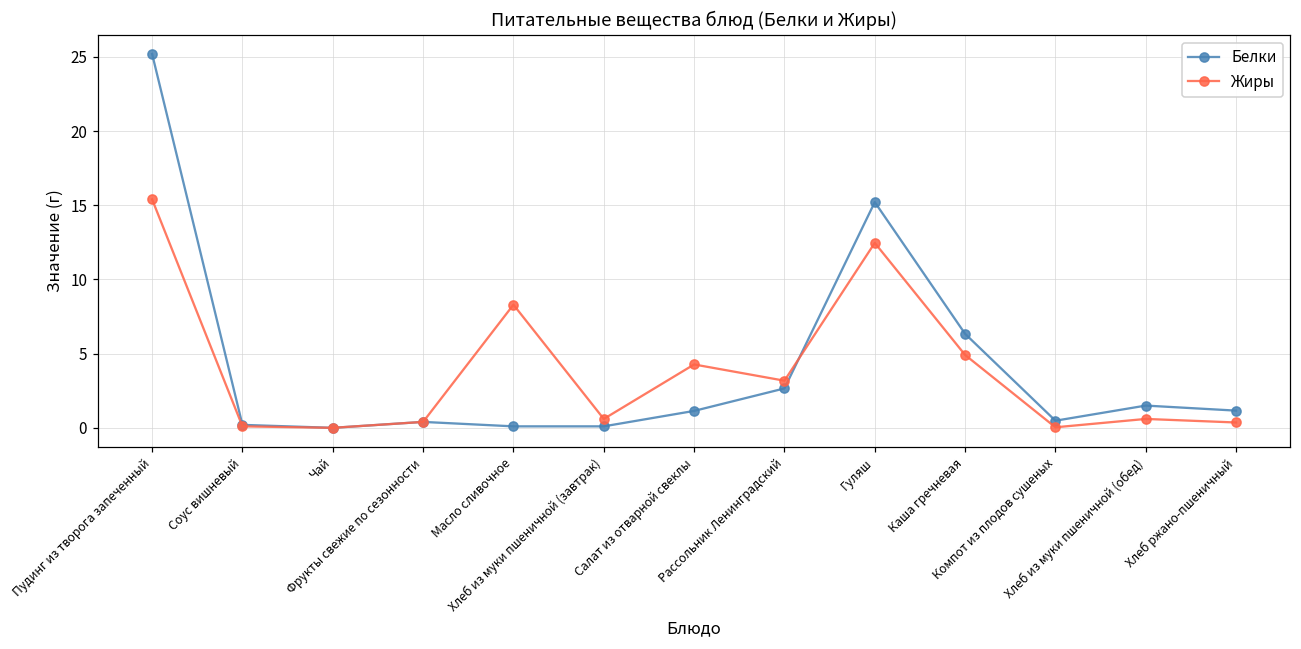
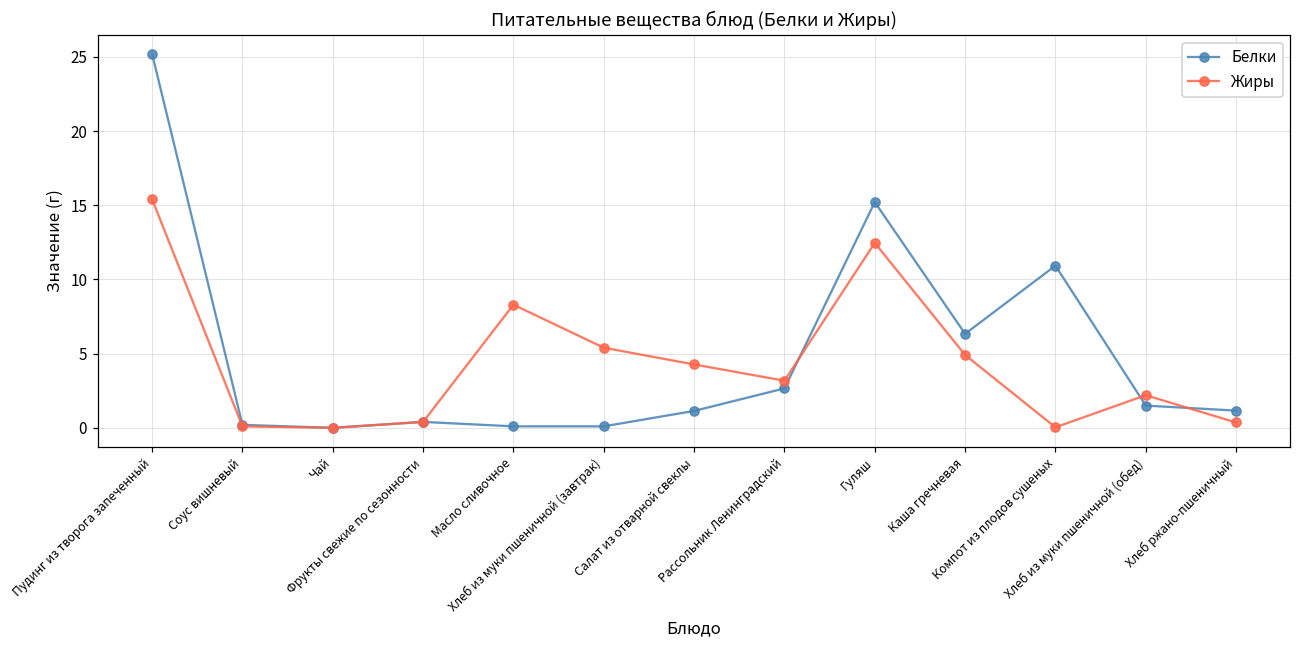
Жиры, Хлеб из муки пшеничной (завтрак): 0.6 -> 5.4
Белки, Компот из плодов сушеных: 0.5 -> 10.9
Жиры, Хлеб из муки пшеничной (обед): 0.6 -> 2.2
